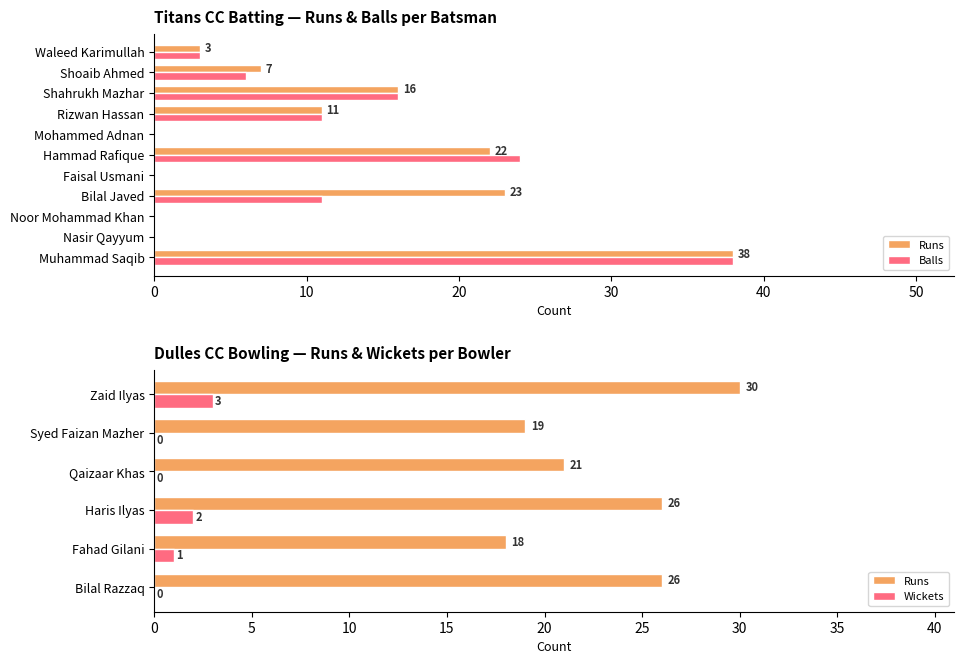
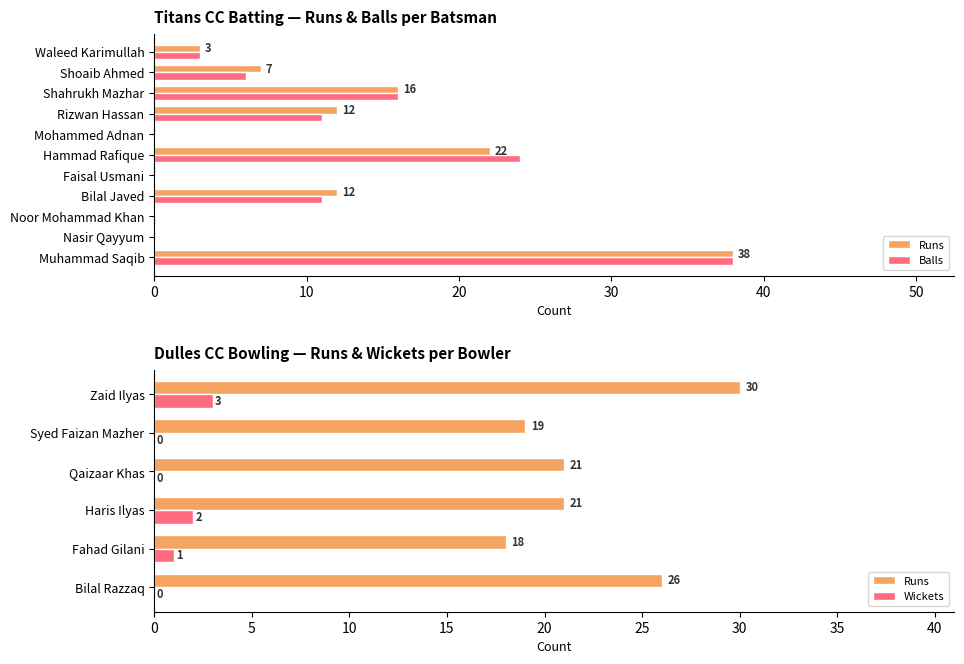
Titans CC Batting — Runs & Balls per Batsman, Runs, Rizwan Hassan: 11 -> 12
Titans CC Batting — Runs & Balls per Batsman, Runs, Bilal Javed: 23 -> 12
Dulles CC Bowling — Runs & Wickets per Bowler, Runs, Haris Ilyas: 26 -> 21
